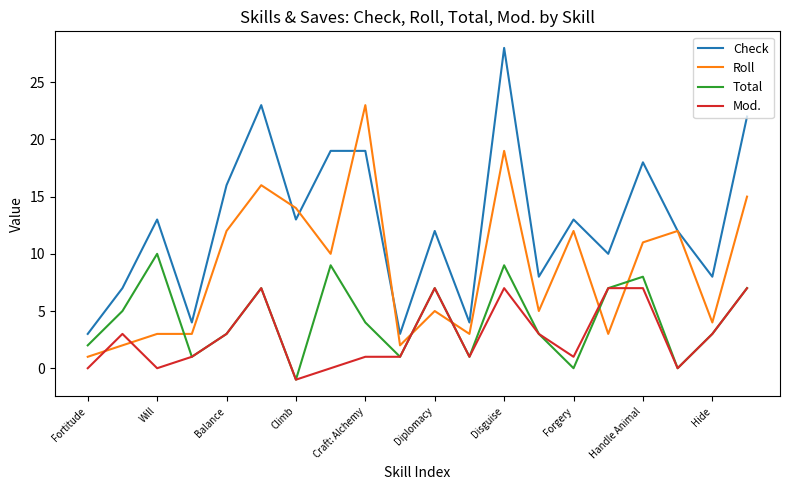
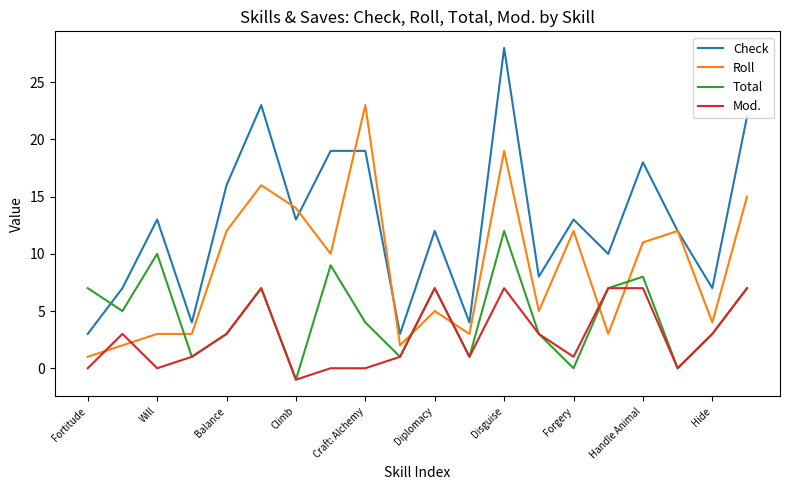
Total, Fortitude: 2 -> 7
Mod., Craft: Alchemy: 1 -> 0
Total, Disguise: 9 -> 12
Check, Hide: 8 -> 7
